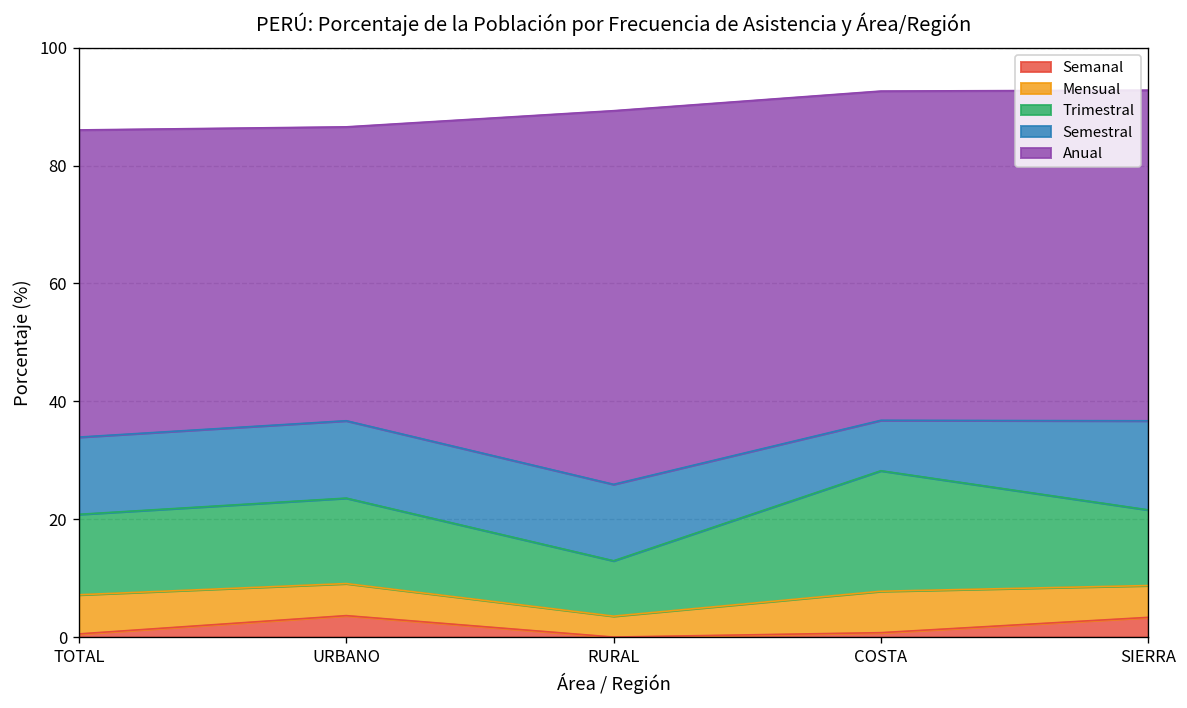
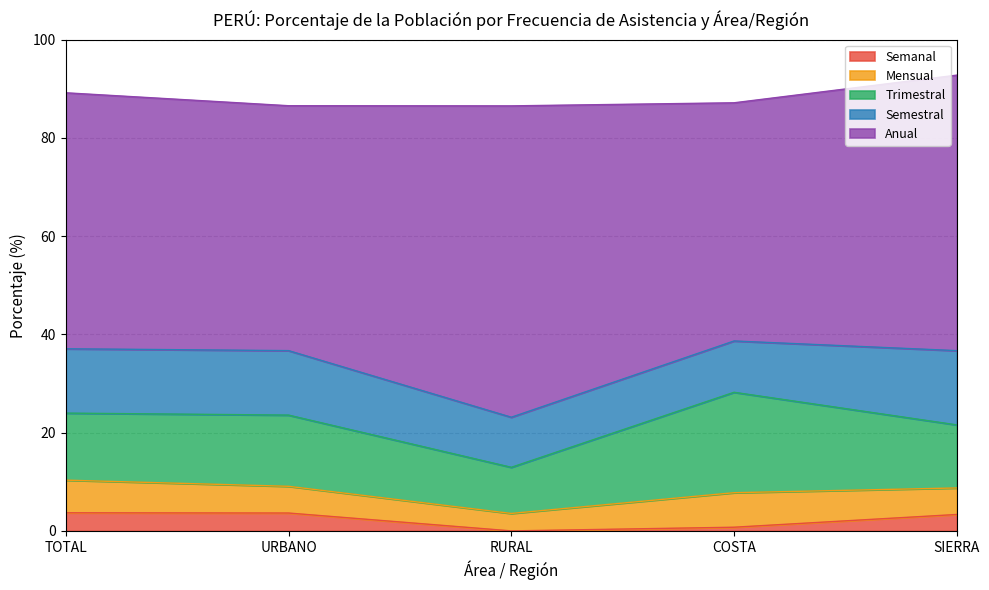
Semanal, TOTAL: 1 -> 4
Semestral, RURAL: 13 -> 10
Semestral, COSTA: 9 -> 10
Anual, COSTA: 56 -> 48
